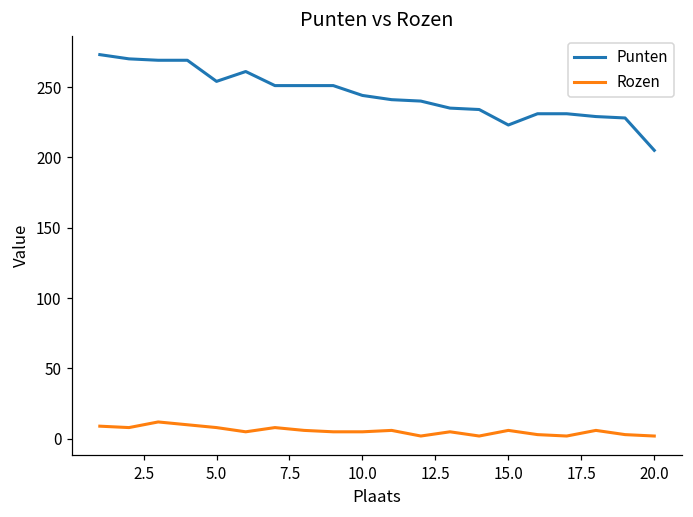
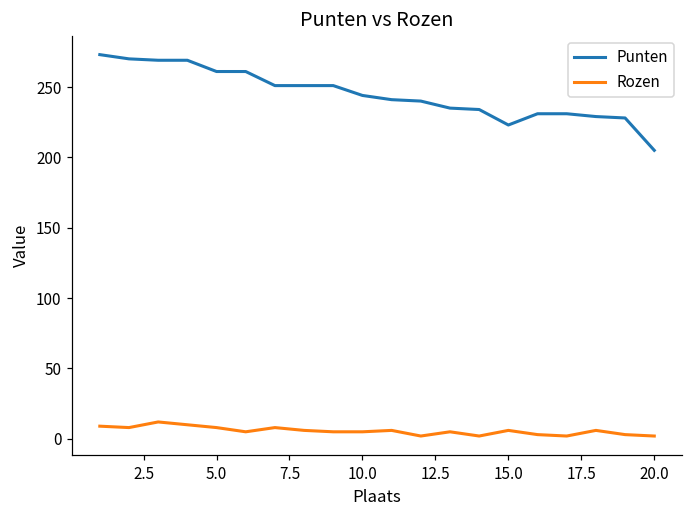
Punten, 5.0: 254 -> 261
